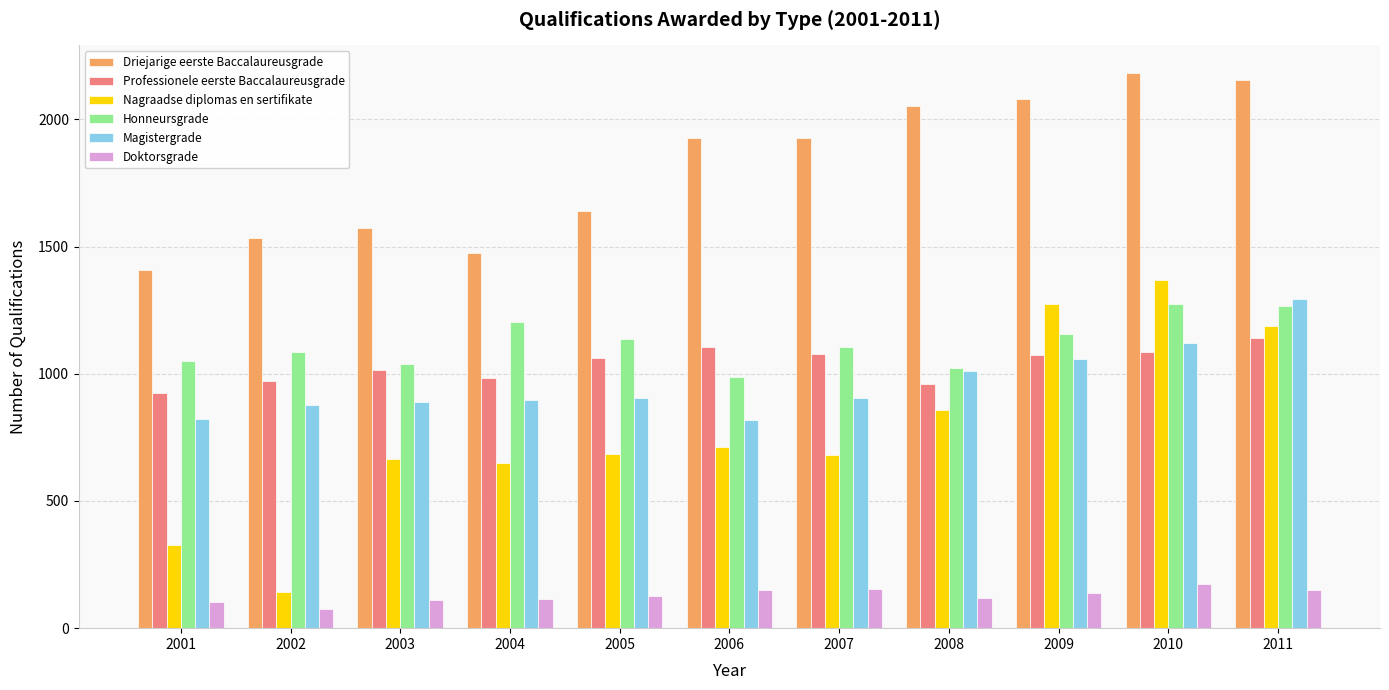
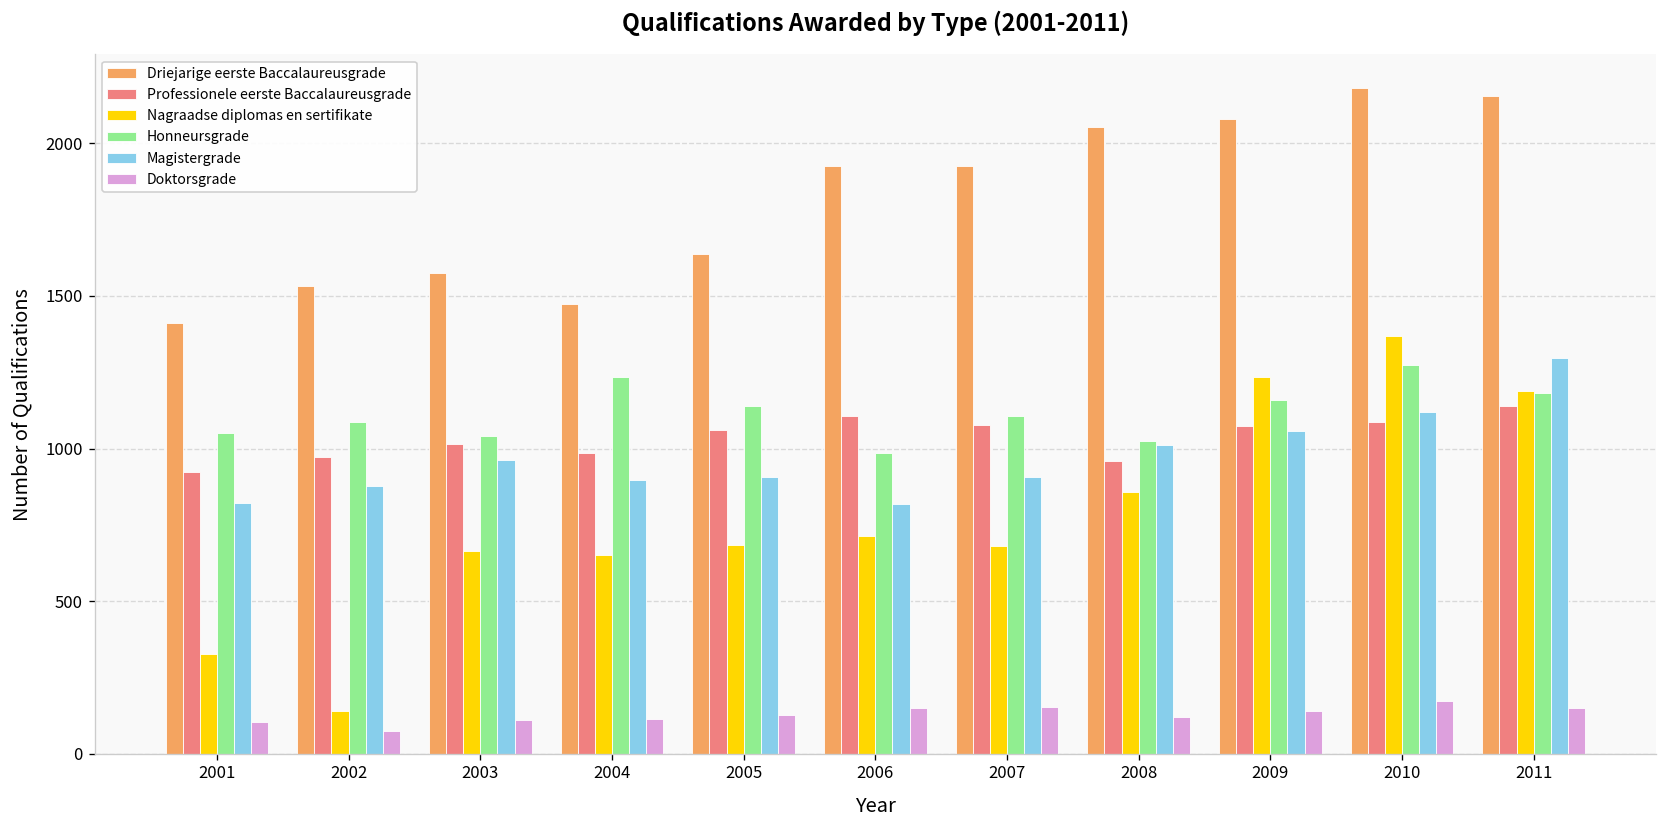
Magistergrade, 2003: 890 -> 960
Honneursgrade, 2004: 1200 -> 1240
Nagraadse diplomas en sertifikate, 2009: 1270 -> 1230
Honneursgrade, 2011: 1270 -> 1180
